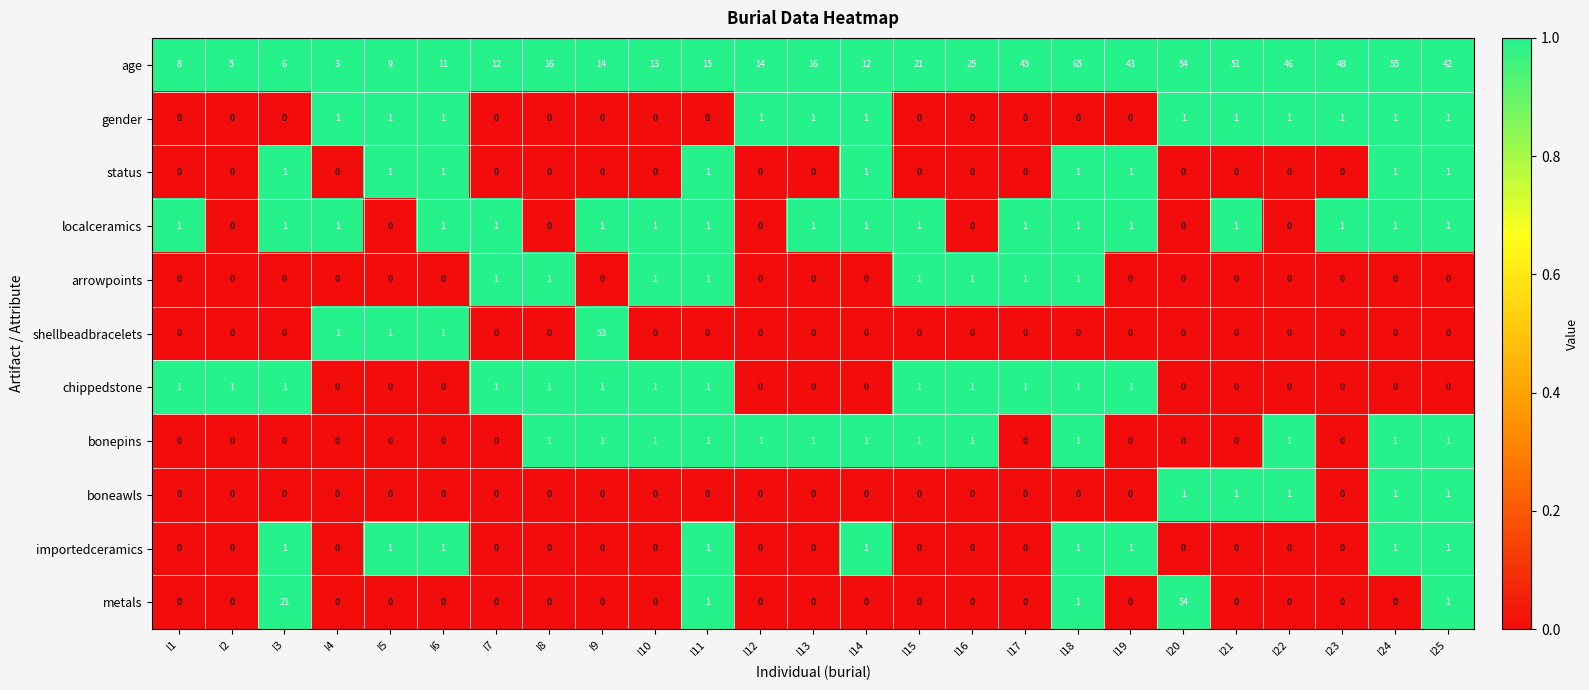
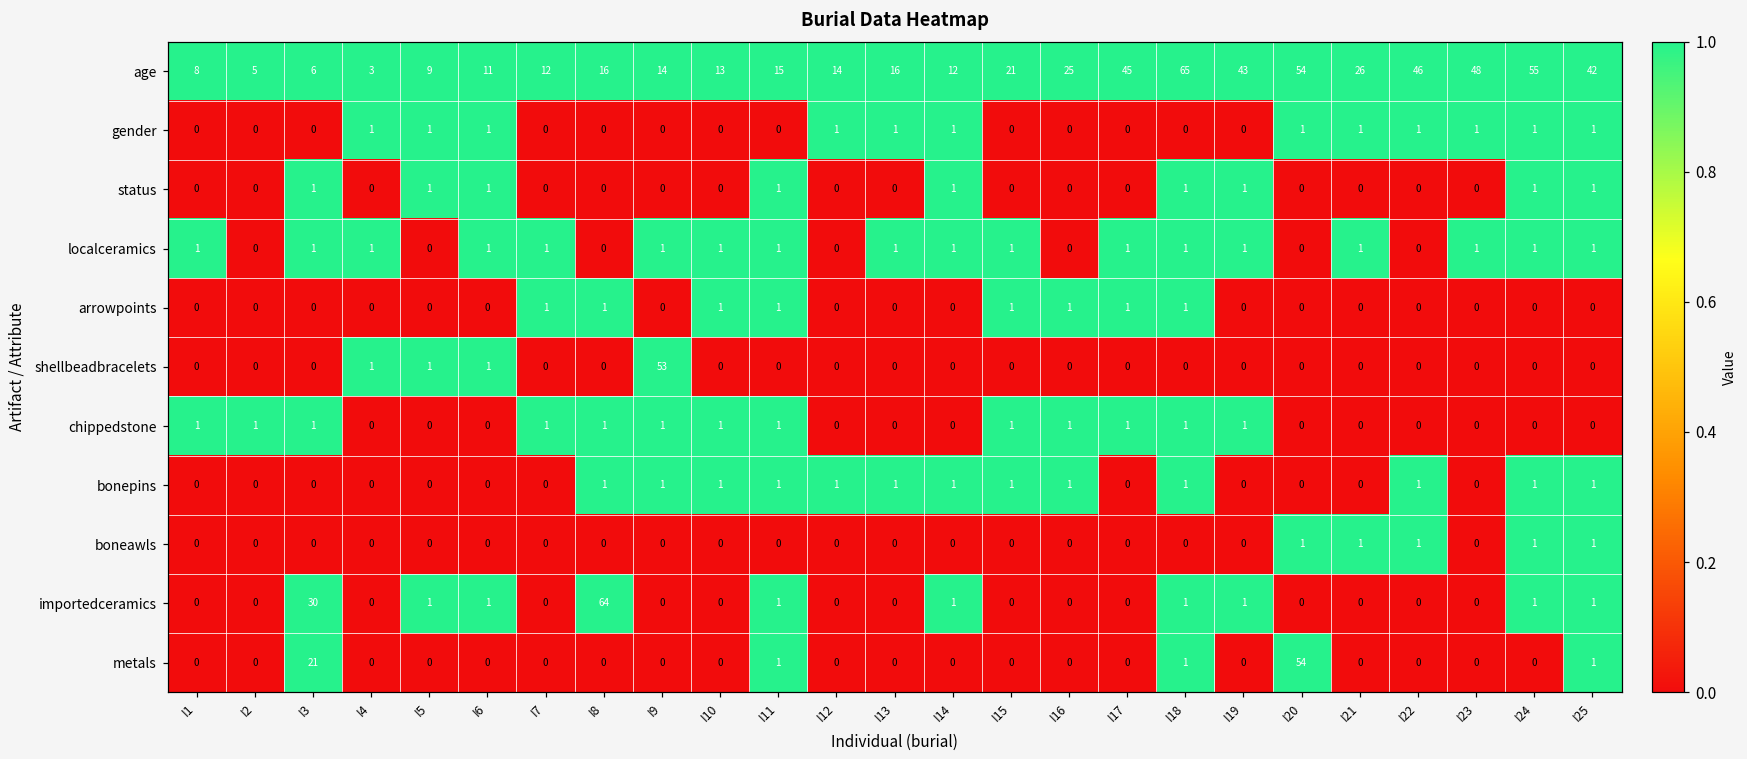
age, I21: 51 -> 26
importedceramics, I3: 1 -> 30
importedceramics, I8: 0 -> 64
